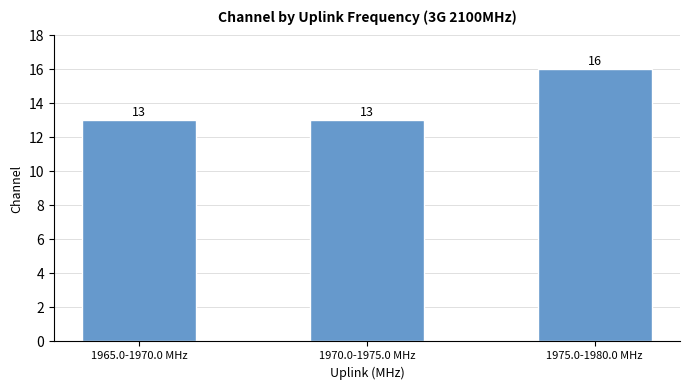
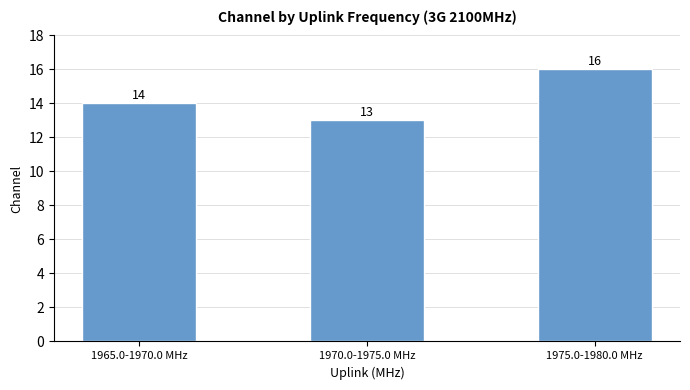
1965.0-1970.0 MHz: 13 -> 14
